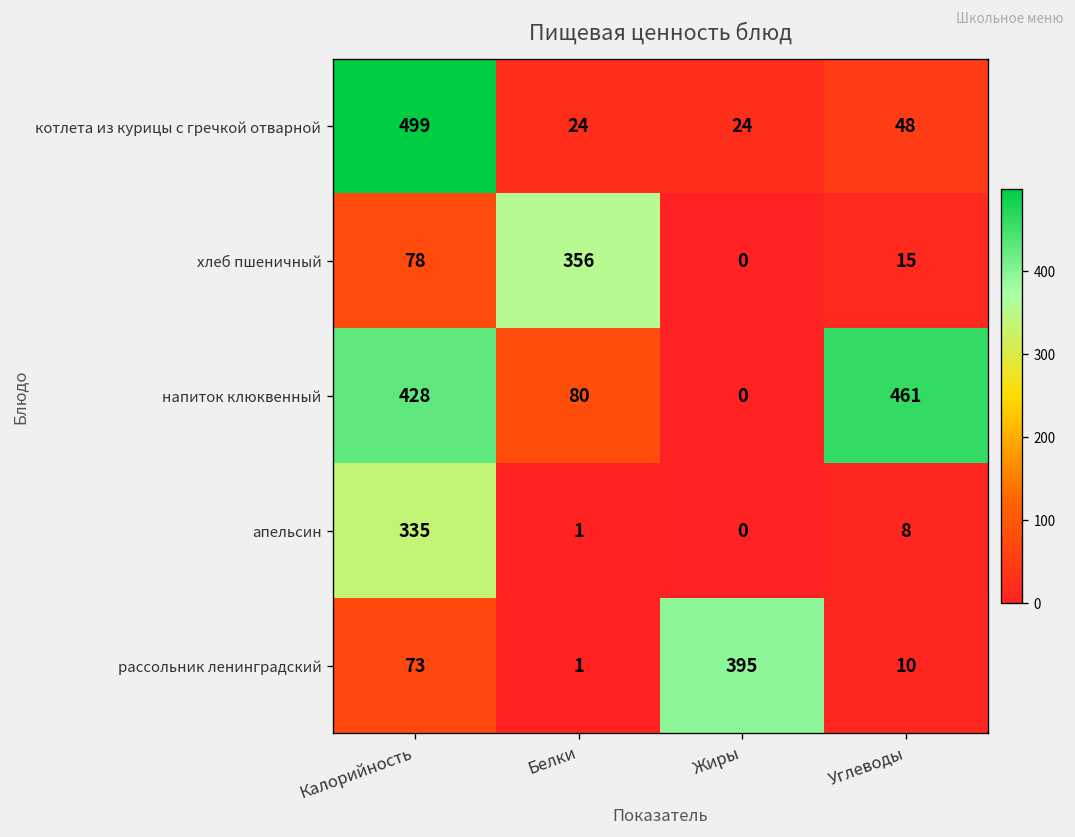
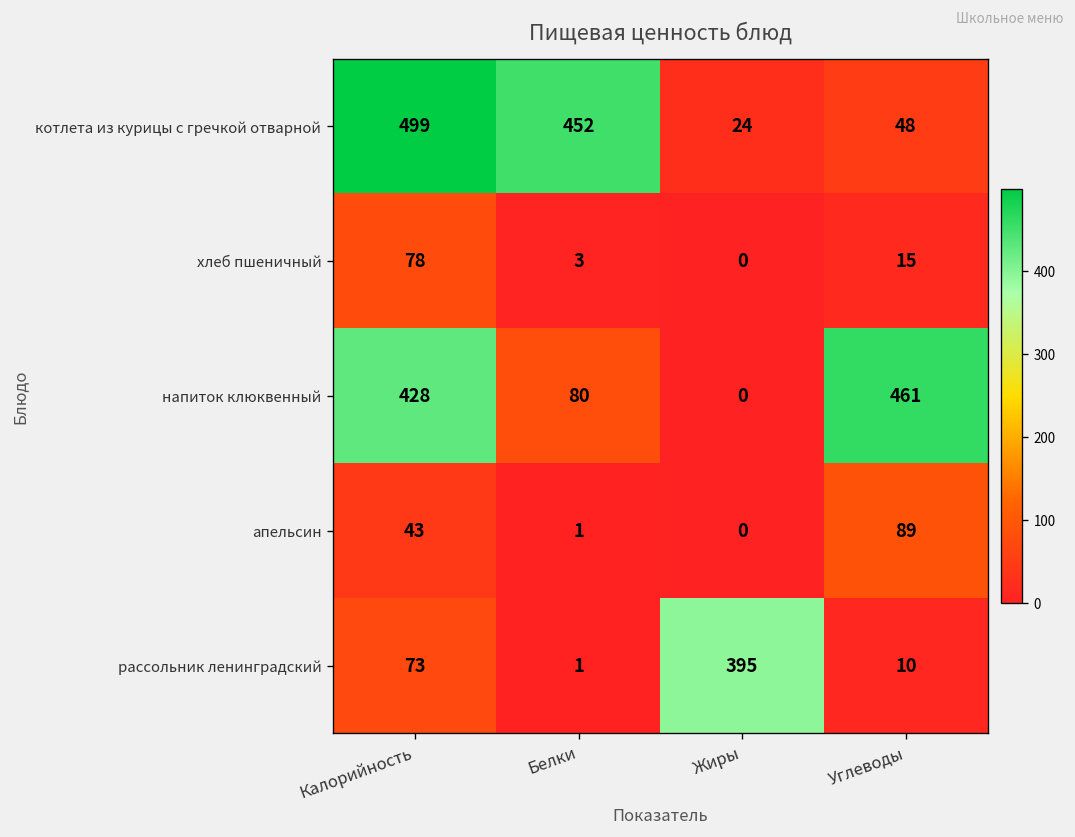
котлета из курицы с гречкой отварной, Белки: 24 -> 452
хлеб пшеничный, Белки: 356 -> 3
апельсин, Калорийность: 335 -> 43
апельсин, Углеводы: 8 -> 89
